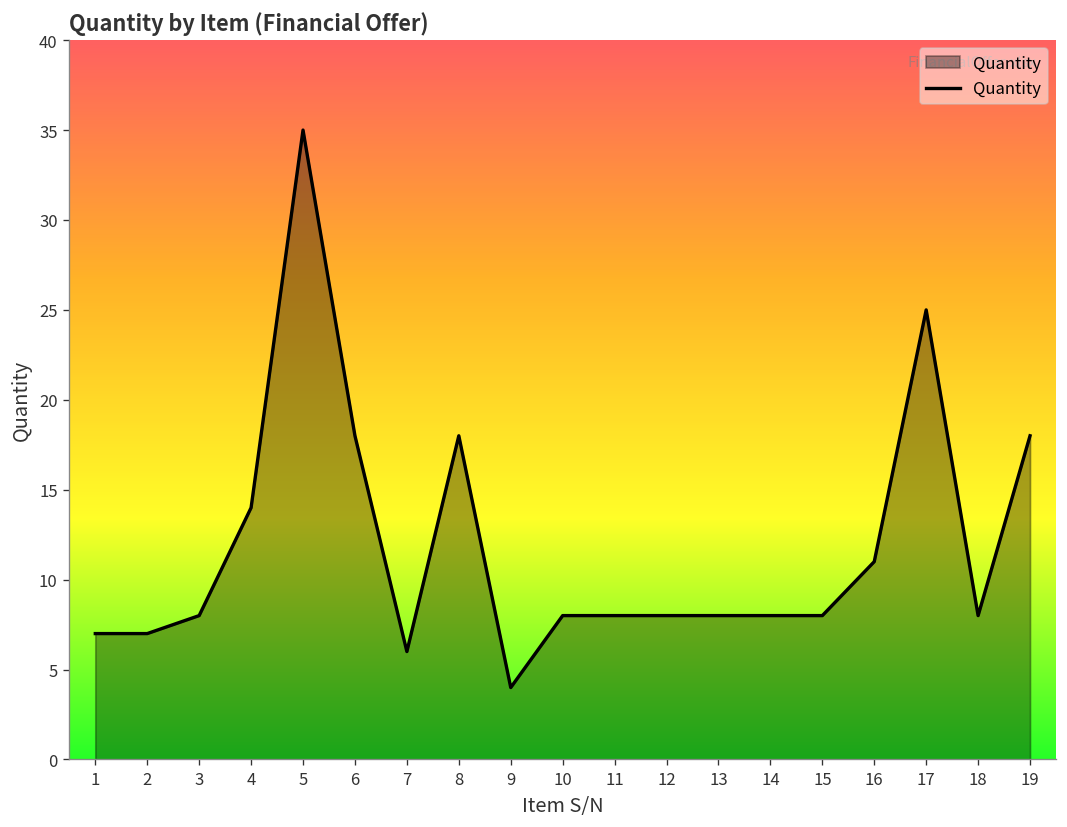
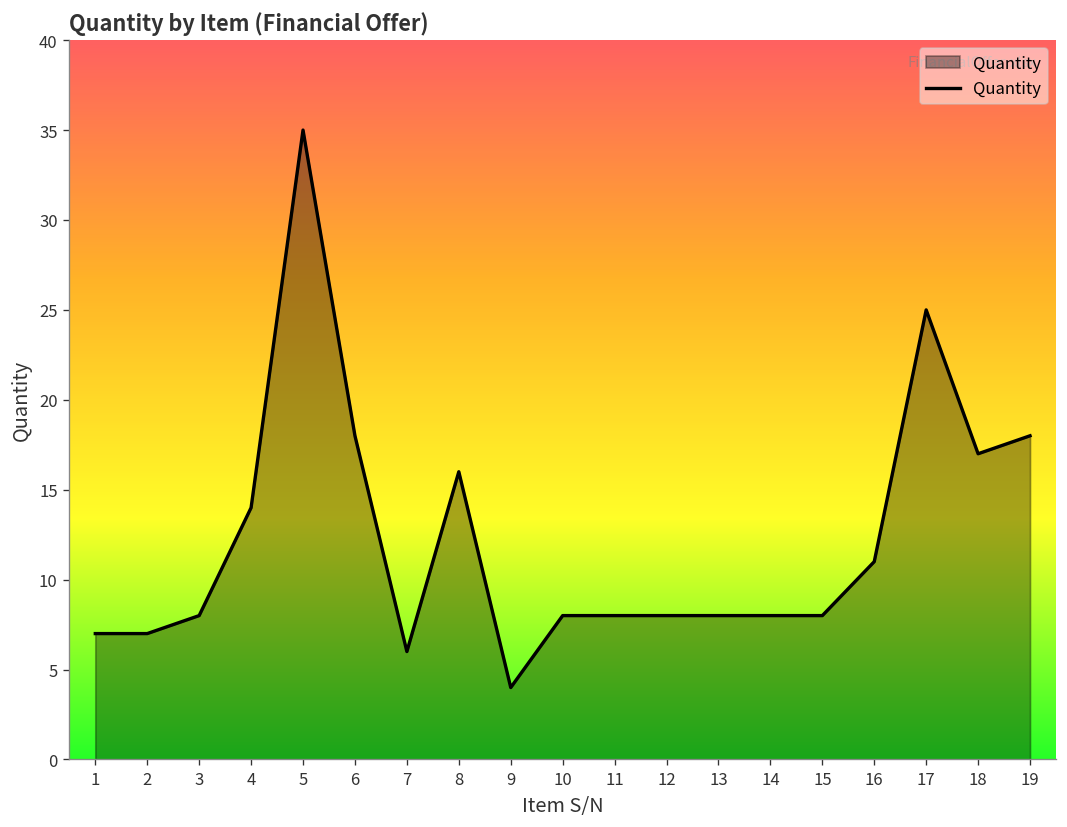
8: 18 -> 16
18: 8 -> 17
